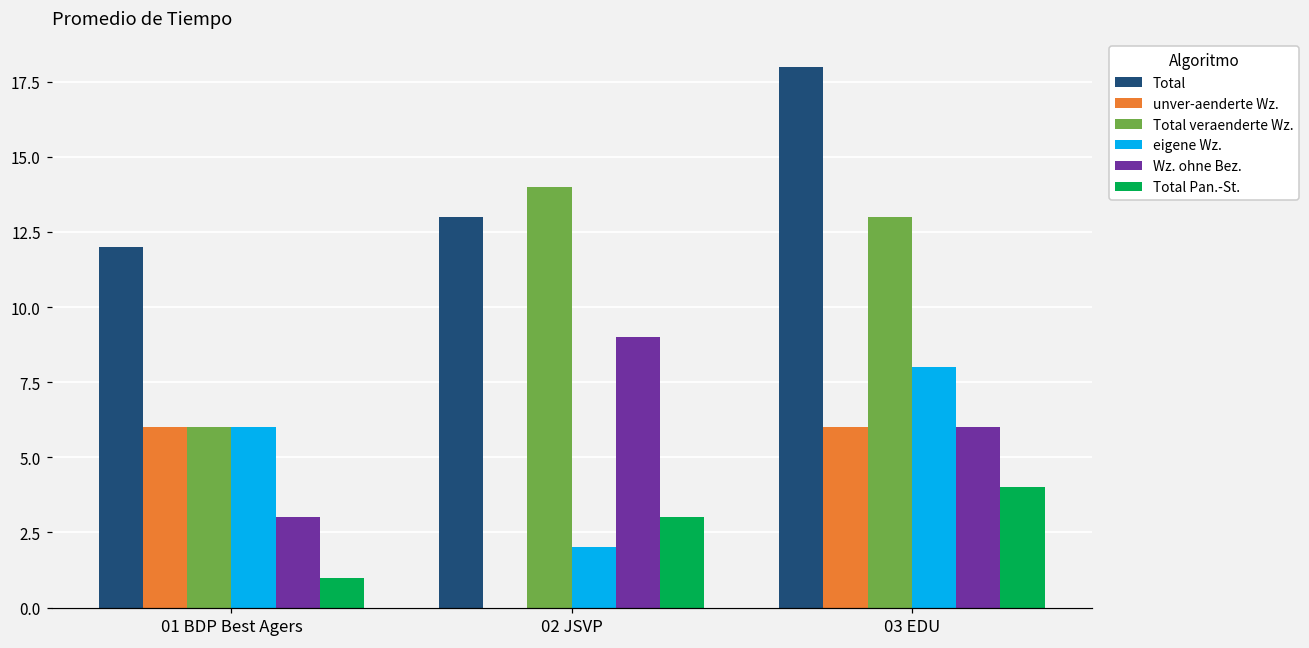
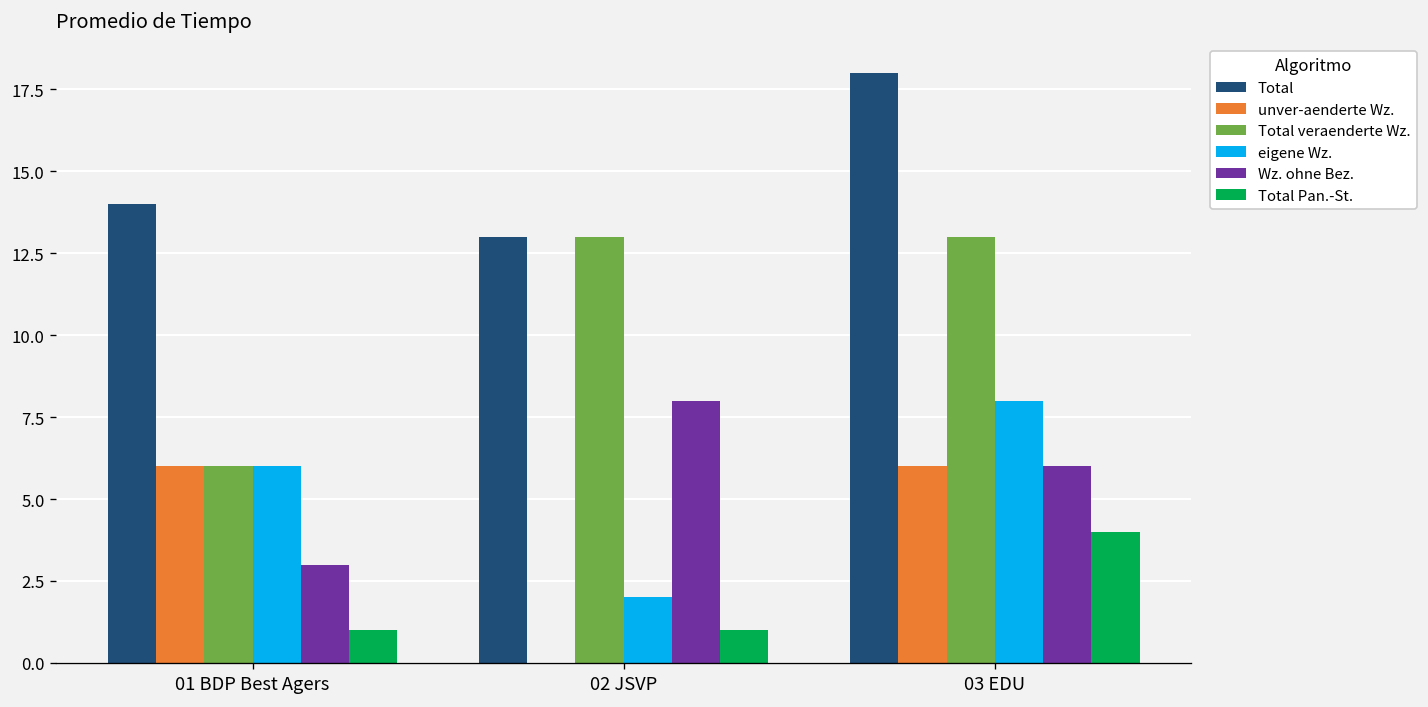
Total, 01 BDP Best Agers: 12 -> 14
Total veraenderte Wz., 02 JSVP: 14 -> 13
Wz. ohne Bez., 02 JSVP: 9 -> 8
Total Pan.-St., 02 JSVP: 3 -> 1
